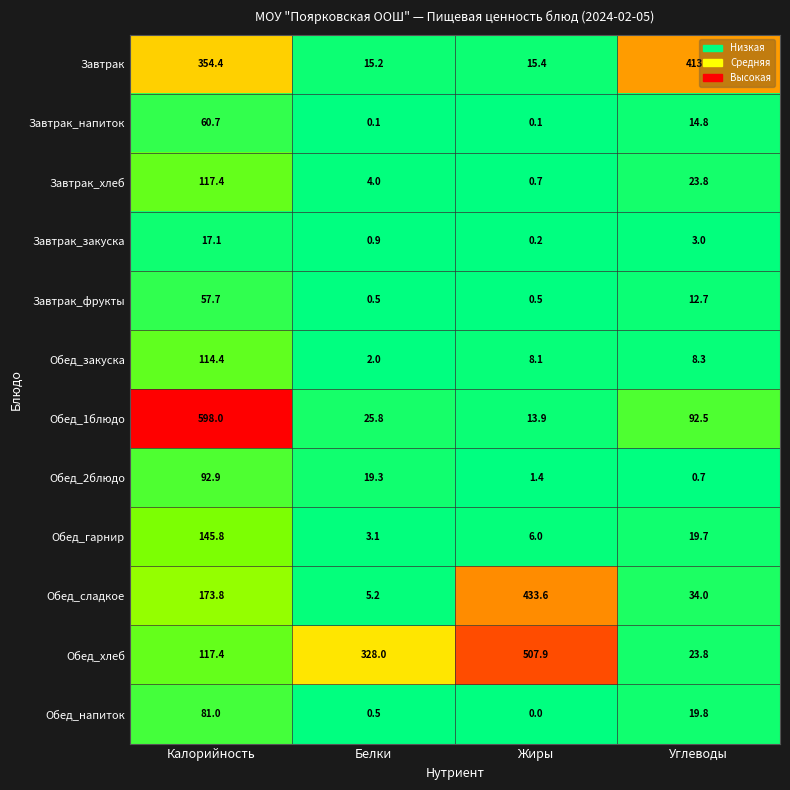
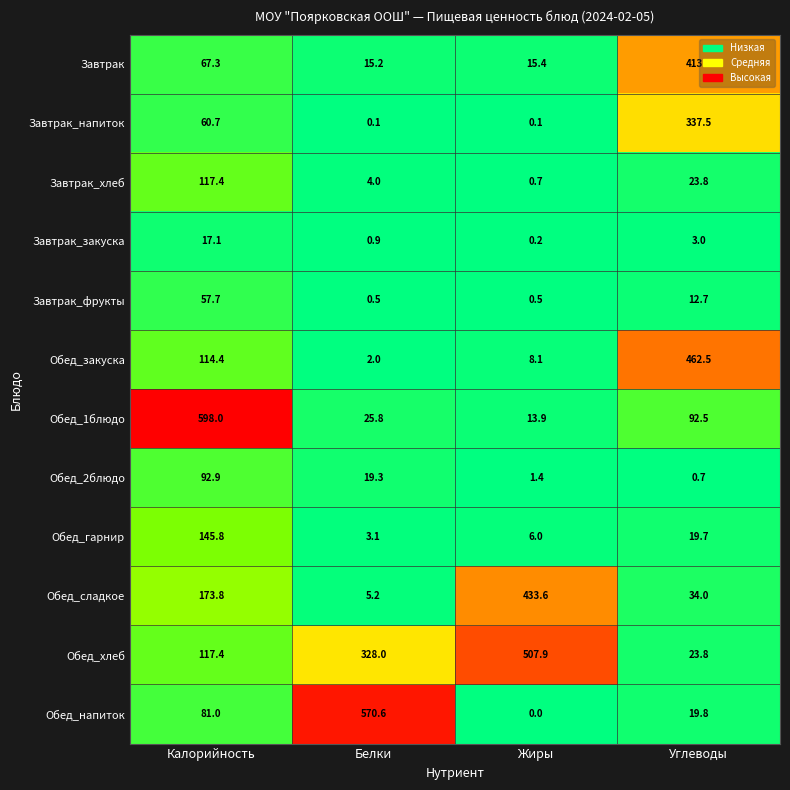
Завтрак, Калорийность: 354.4 -> 67.3
Завтрак_напиток, Углеводы: 14.8 -> 337.5
Обед_закуска, Углеводы: 8.3 -> 462.5
Обед_напиток, Белки: 0.5 -> 570.6
